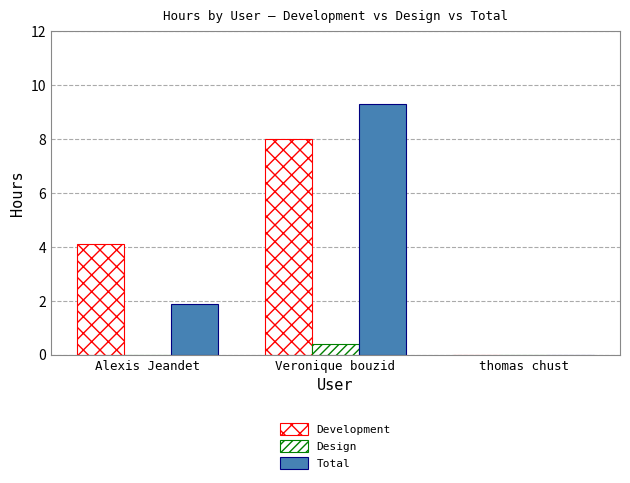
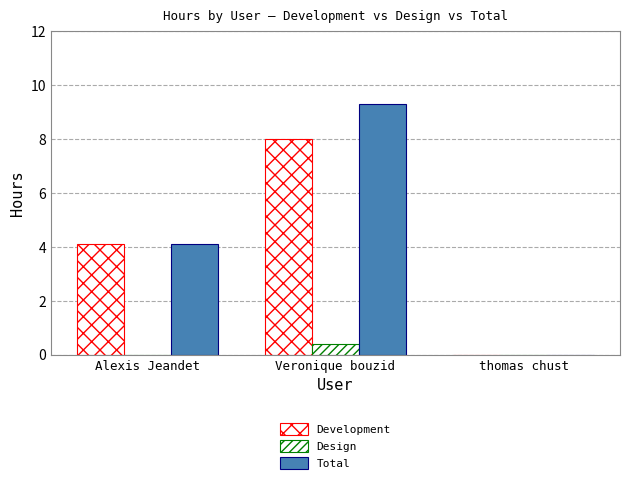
Total, Alexis Jeandet: 1.9 -> 4.1
